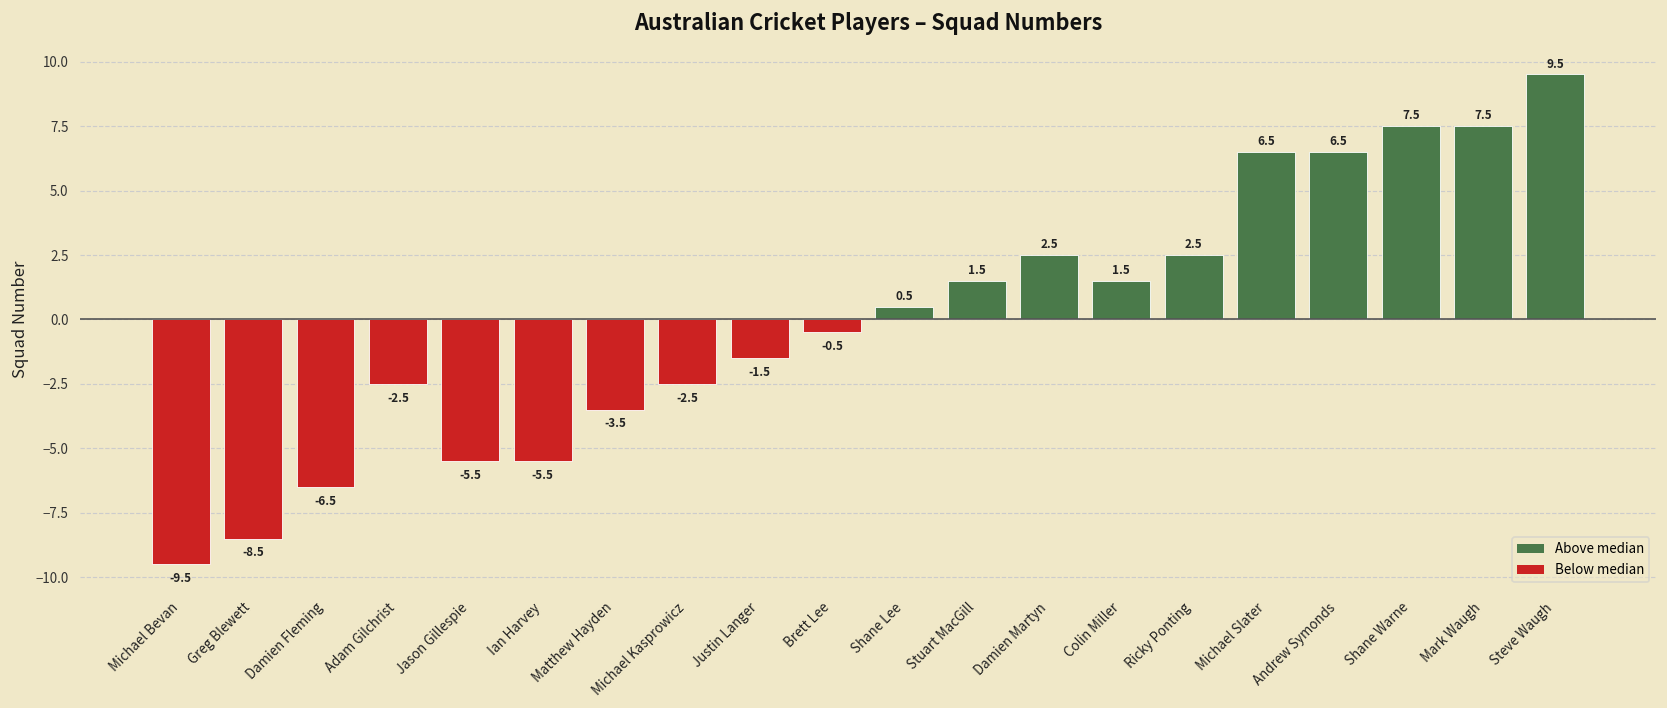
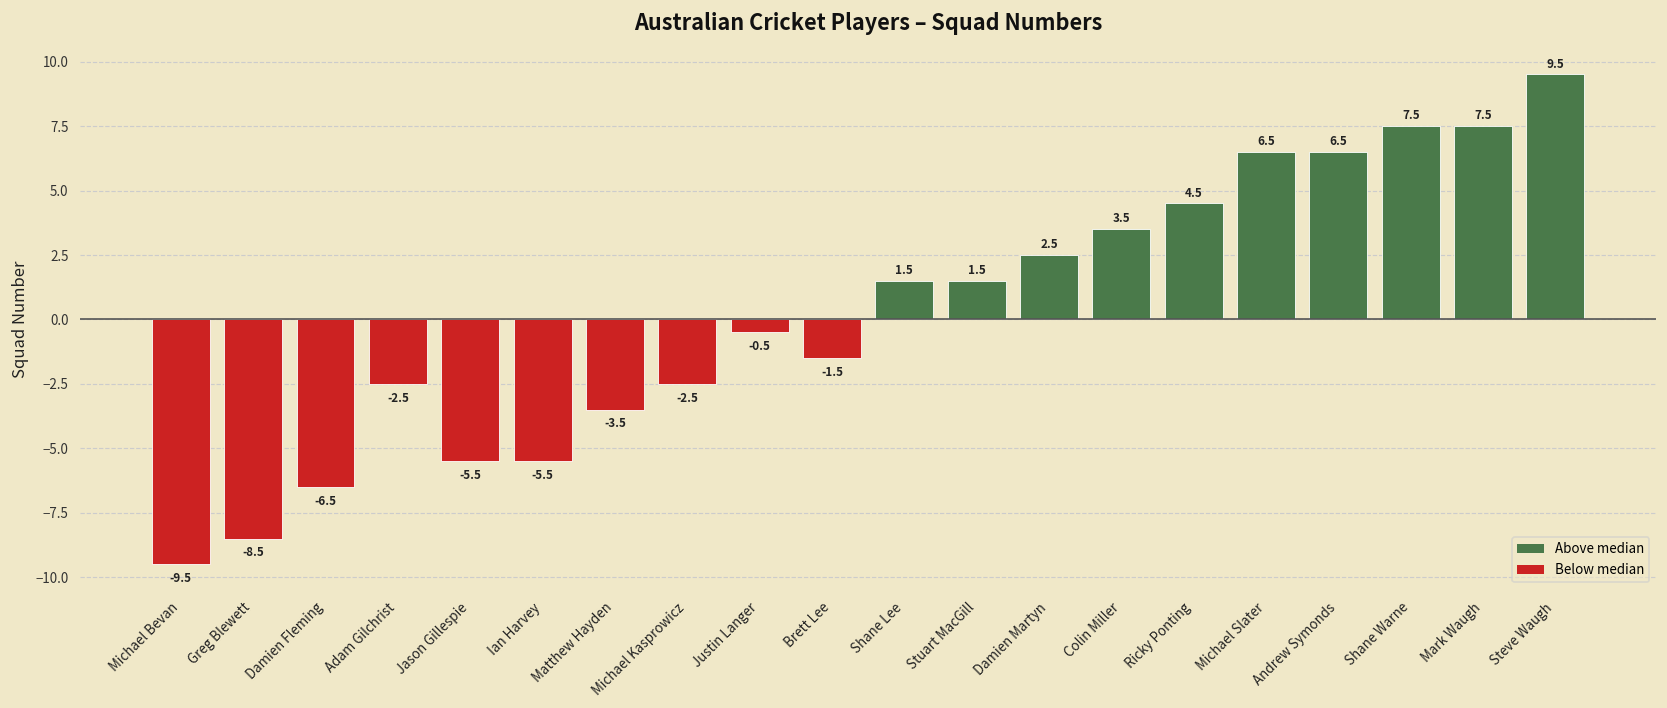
Justin Langer: -1.5 -> -0.5
Brett Lee: -0.5 -> -1.5
Shane Lee: 0.5 -> 1.5
Colin Miller: 1.5 -> 3.5
Ricky Ponting: 2.5 -> 4.5
